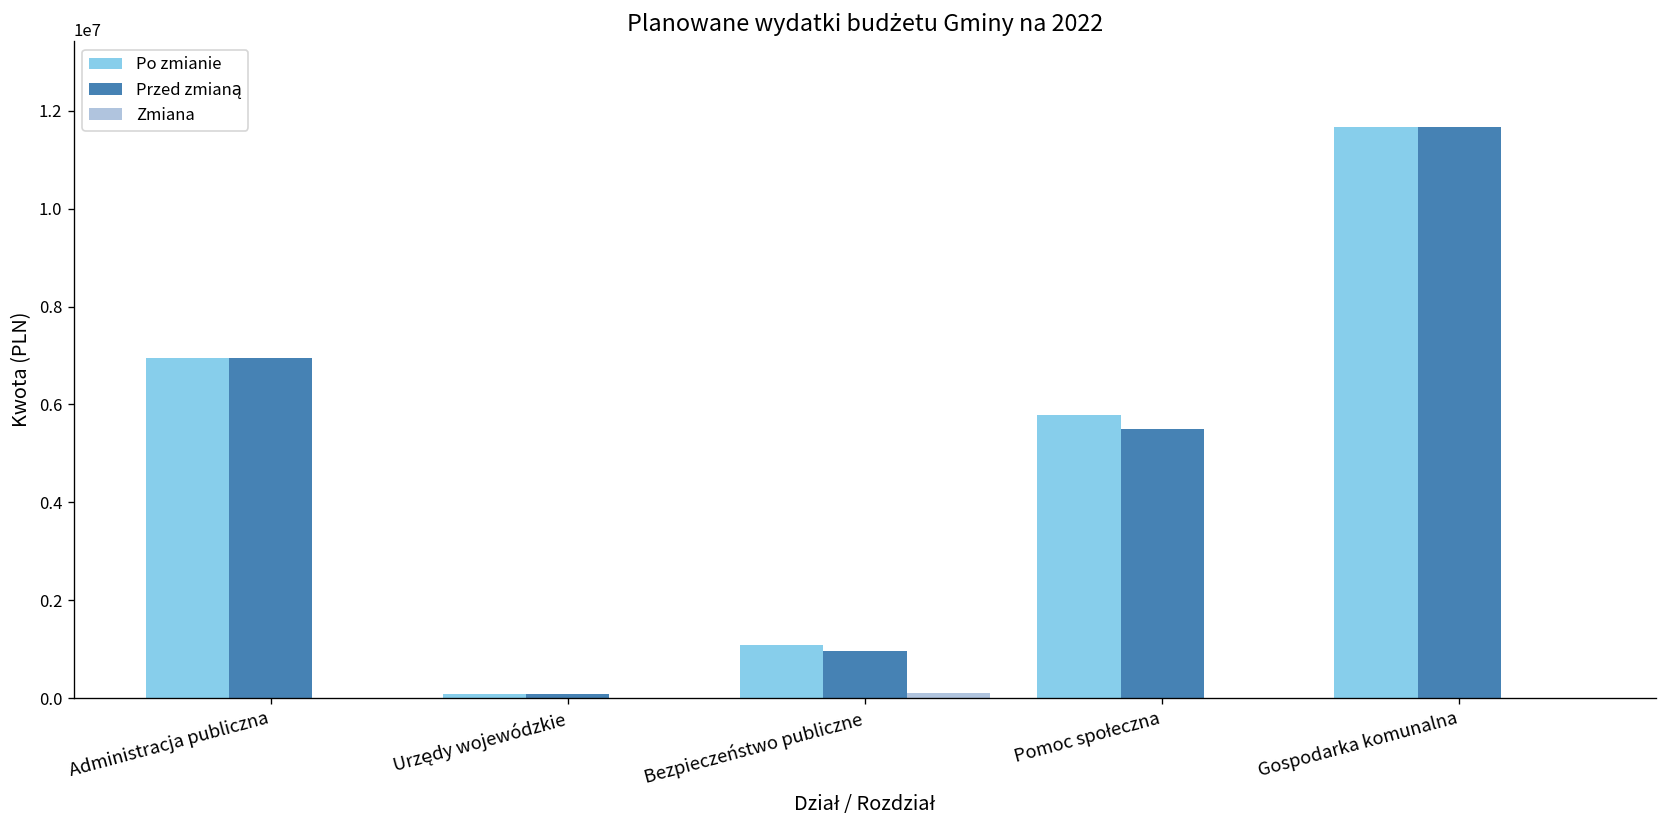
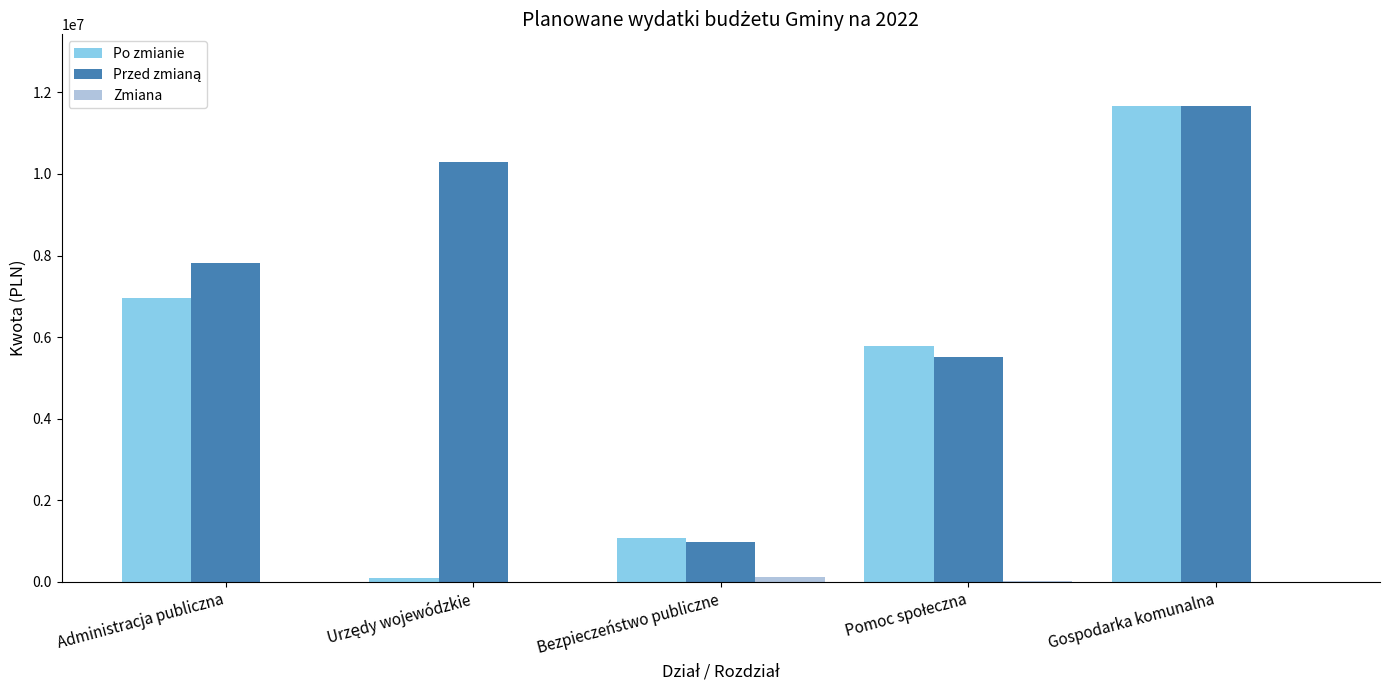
Przed zmianą, Administracja publiczna: 6900000 -> 7800000
Przed zmianą, Urzędy wojewódzkie: 100000 -> 10300000
